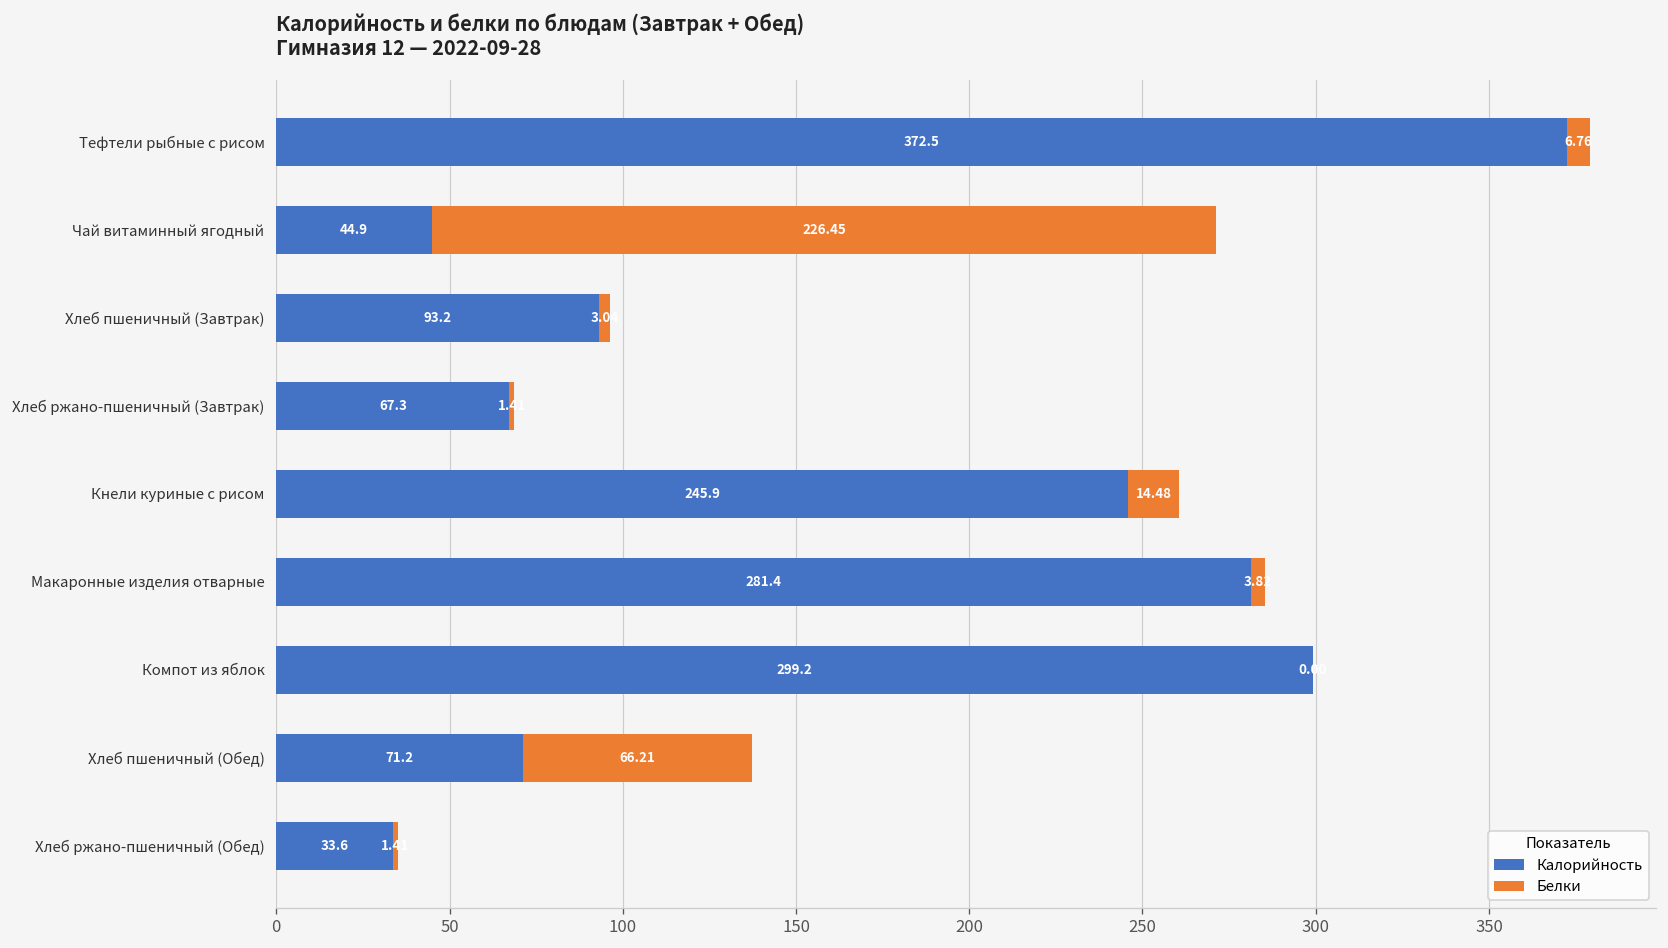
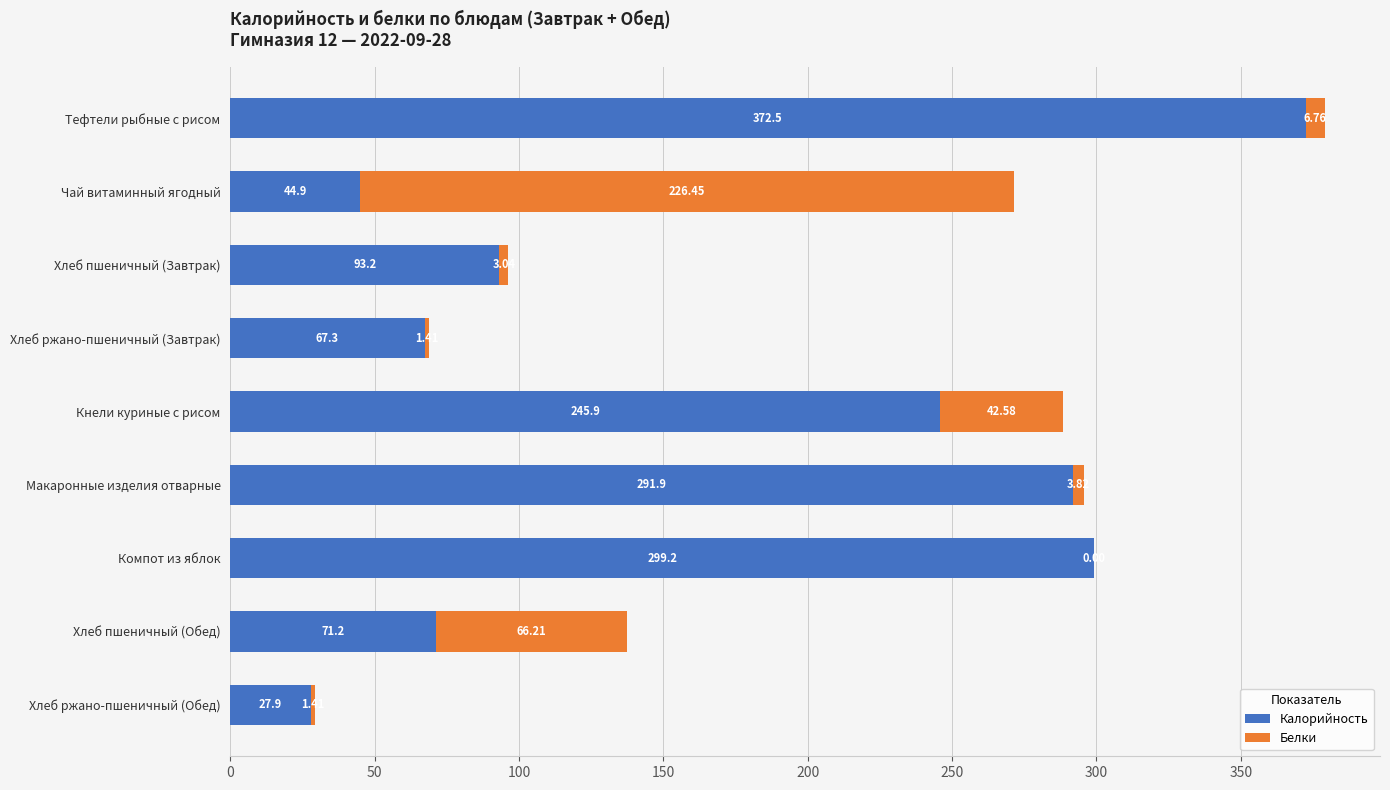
Белки, Кнели куриные с рисом: 14.48 -> 42.58
Калорийность, Макаронные изделия отварные: 281.4 -> 291.9
Калорийность, Хлеб ржано-пшеничный (Обед): 33.6 -> 27.9
